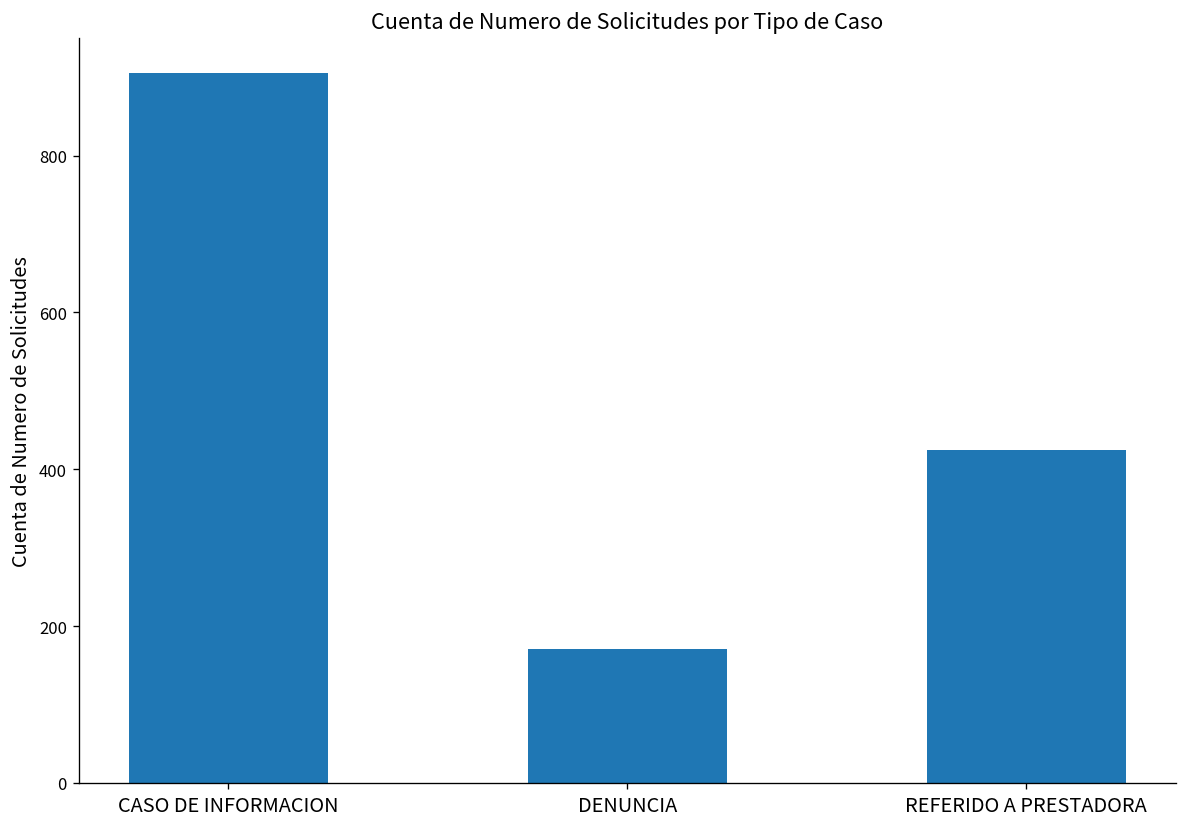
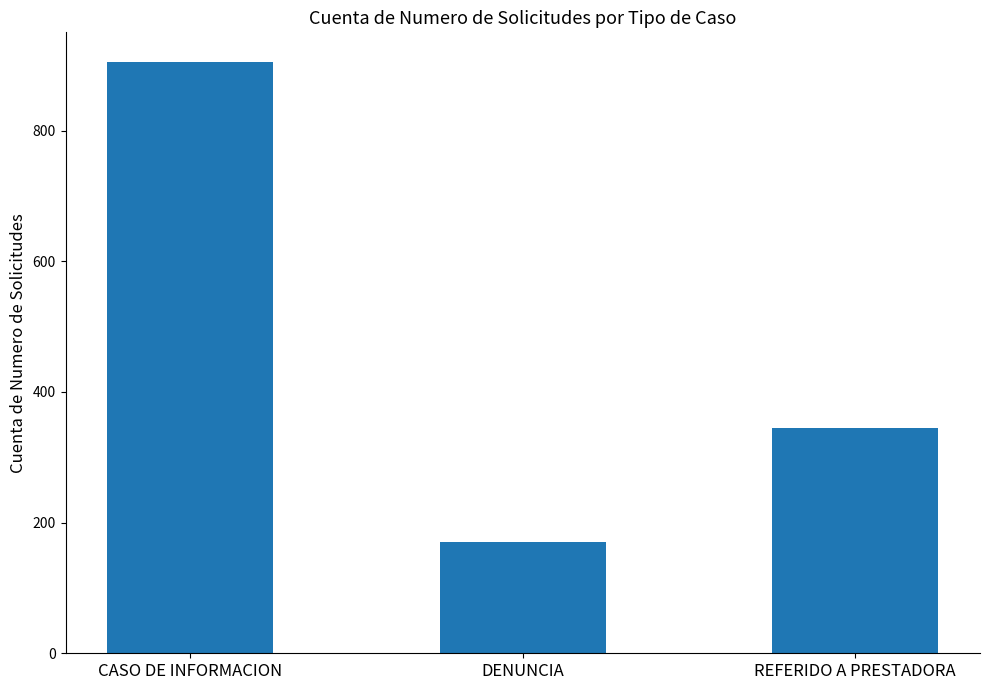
REFERIDO A PRESTADORA: 420 -> 340
